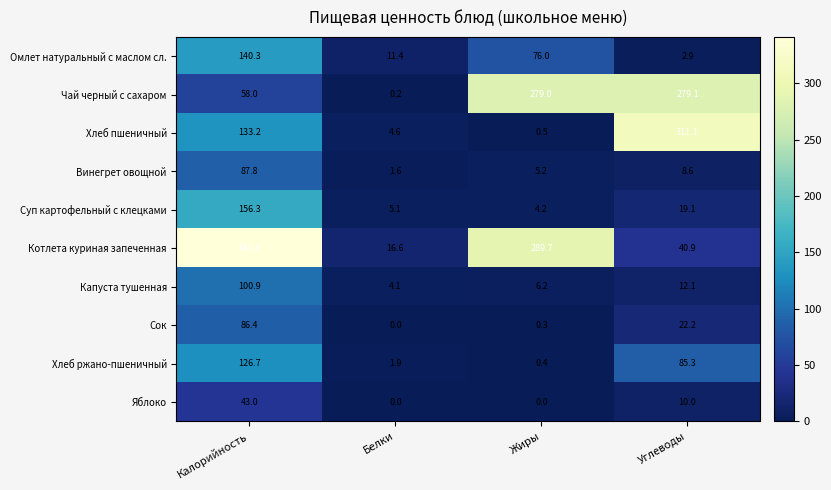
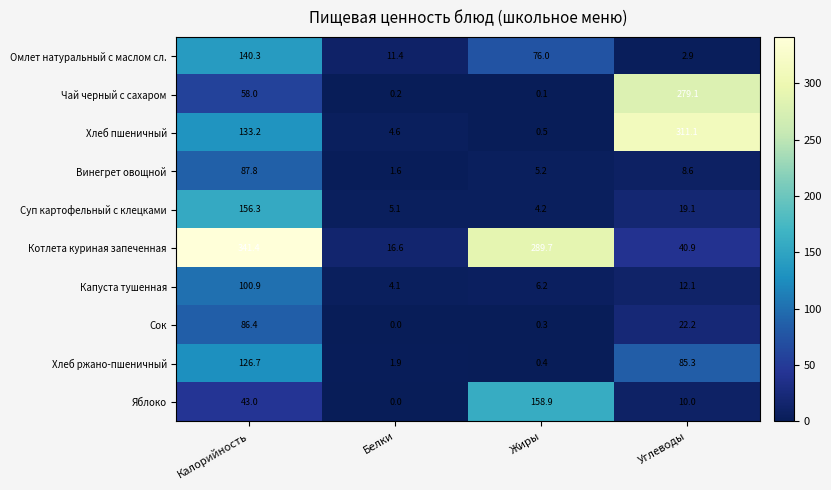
Чай черный с сахаром, Жиры: 279.0 -> 0.1
Яблоко, Жиры: 0.0 -> 158.9
